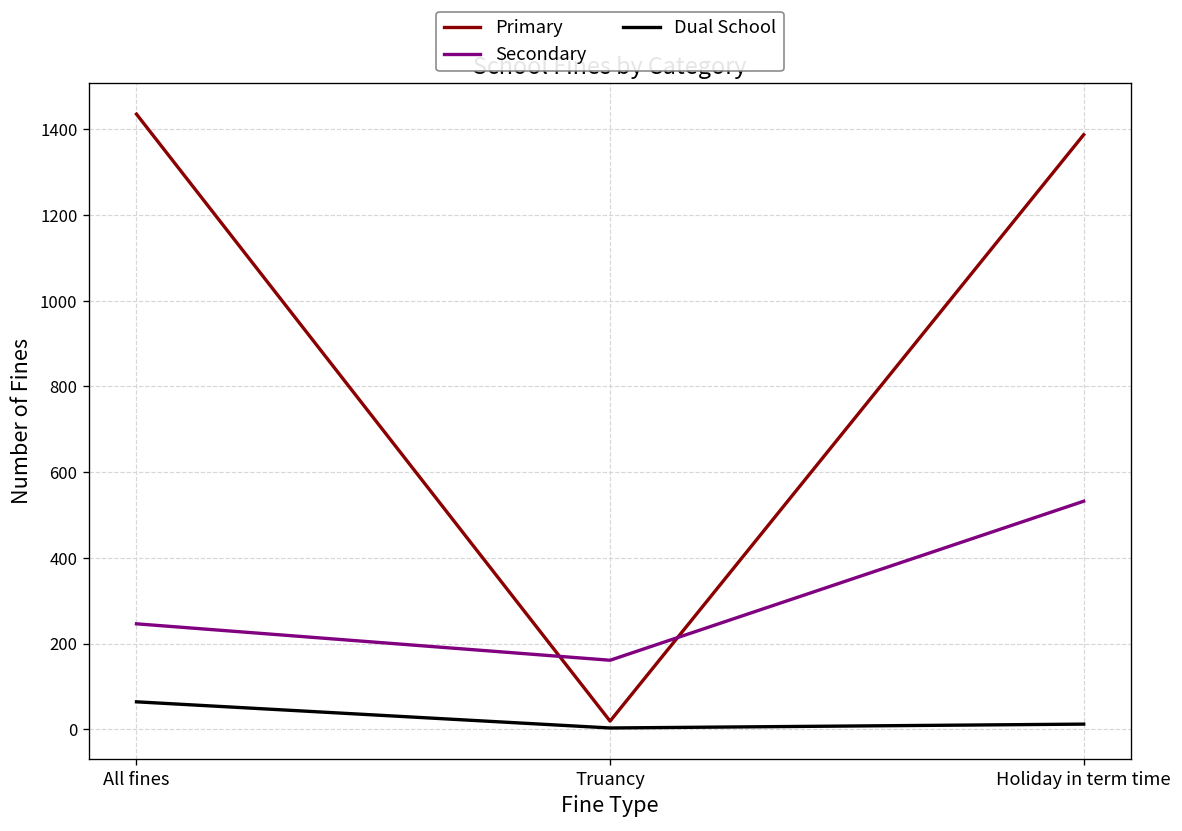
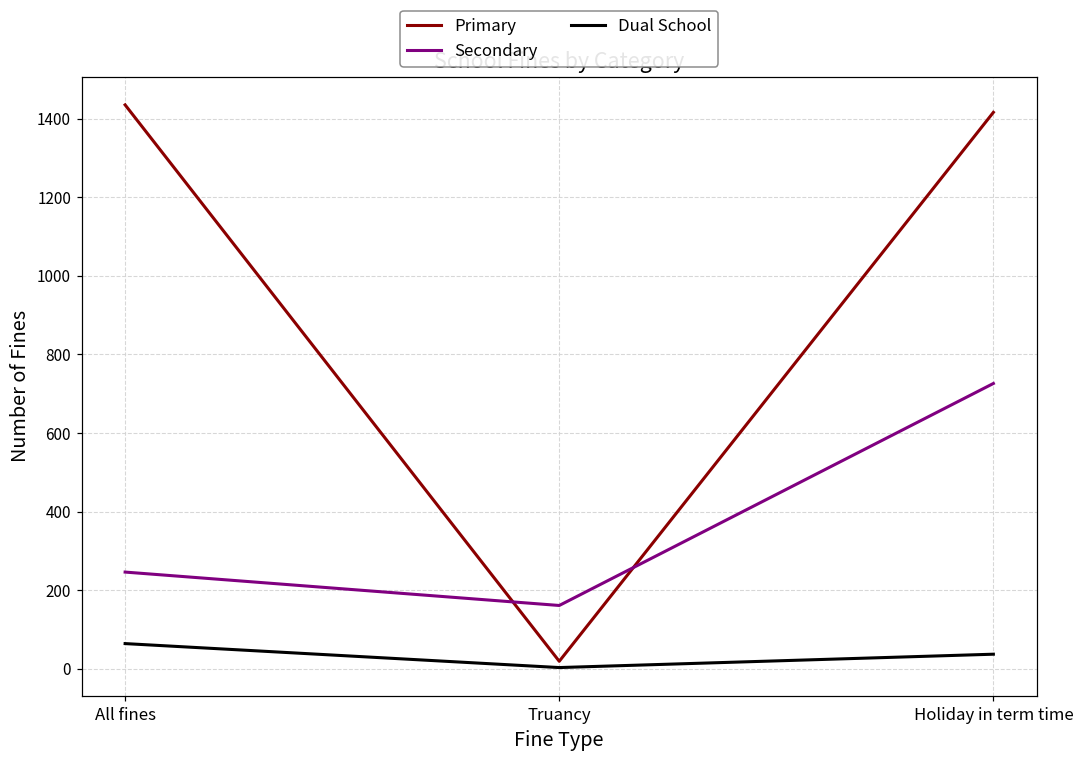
Primary, Holiday in term time: 1390 -> 1420
Secondary, Holiday in term time: 530 -> 730
Dual School, Holiday in term time: 10 -> 40
